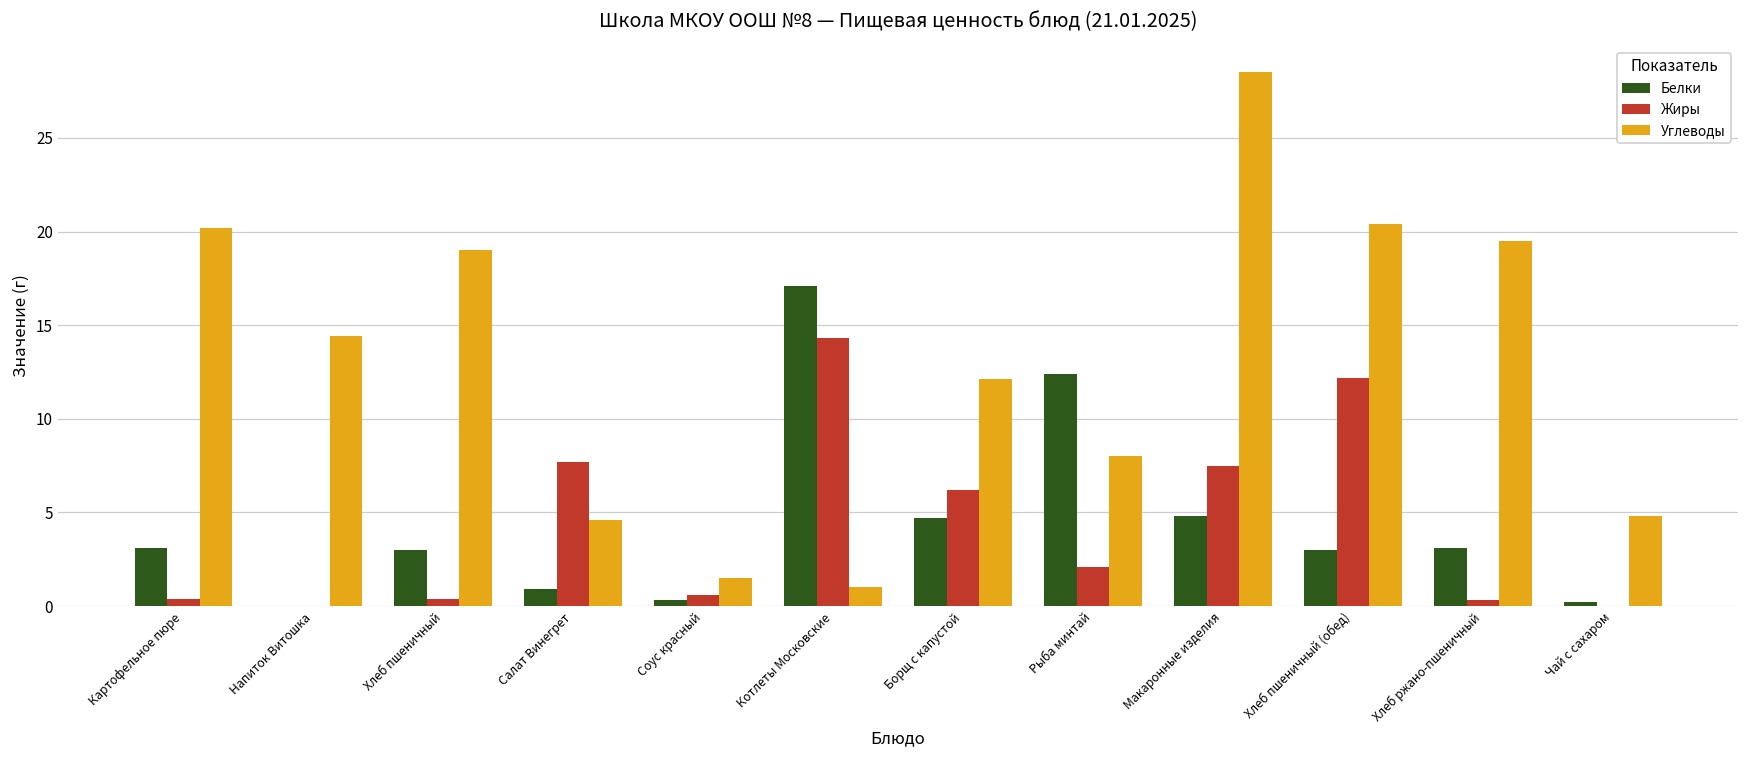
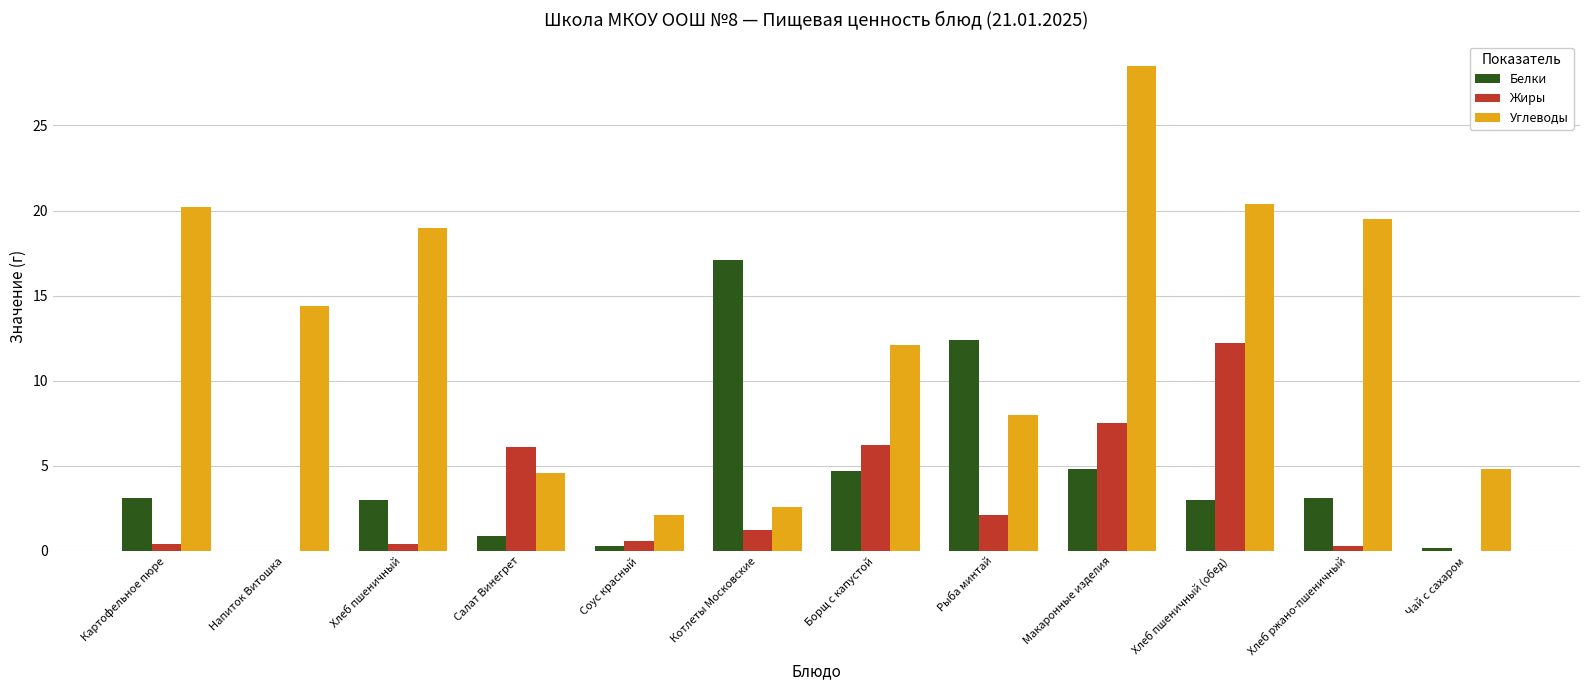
Жиры, Салат Винегрет: 7.7 -> 6.1
Углеводы, Соус красный: 1.5 -> 2.1
Жиры, Котлеты Московские: 14.3 -> 1.2
Углеводы, Котлеты Московские: 1.0 -> 2.6
